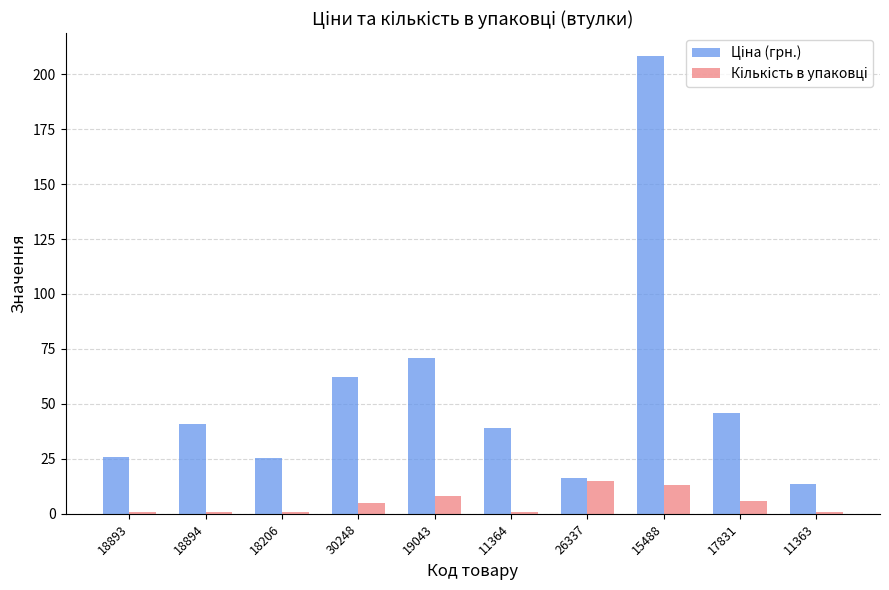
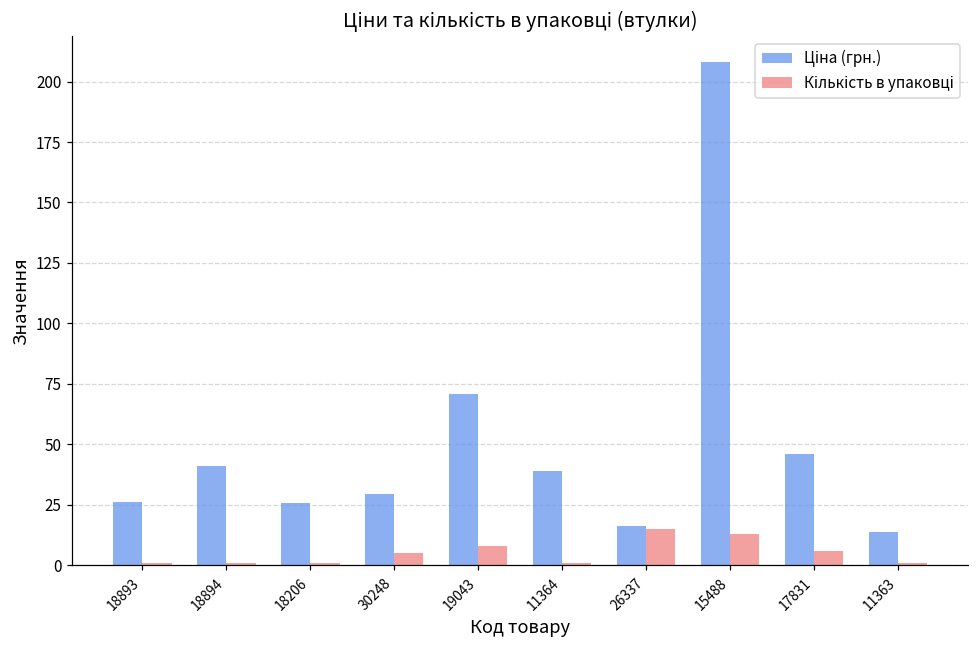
Ціна (грн.), 30248: 62 -> 29
